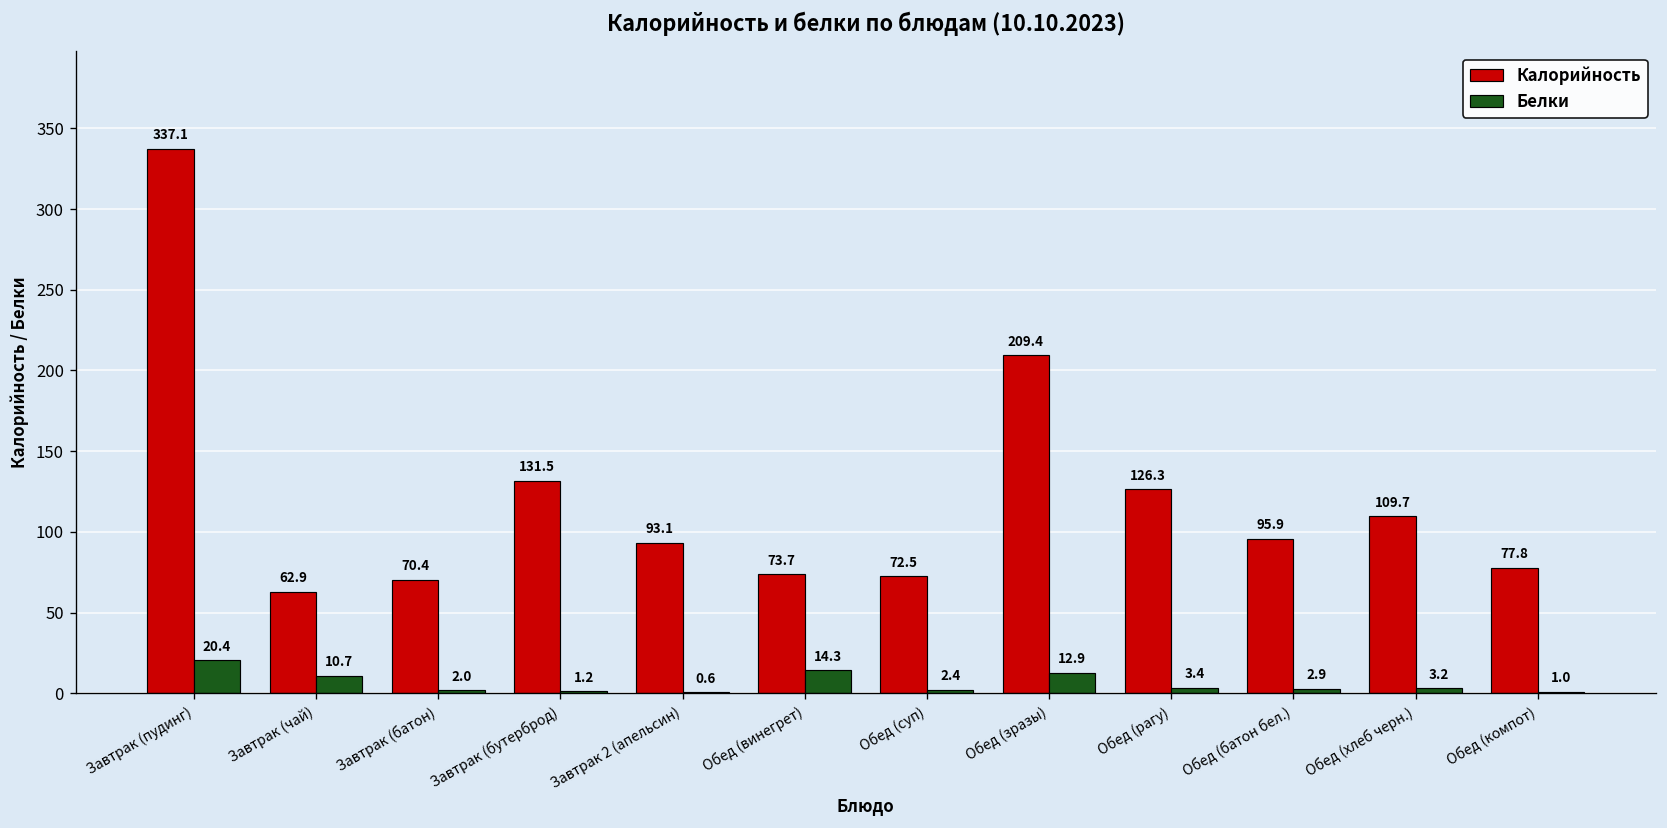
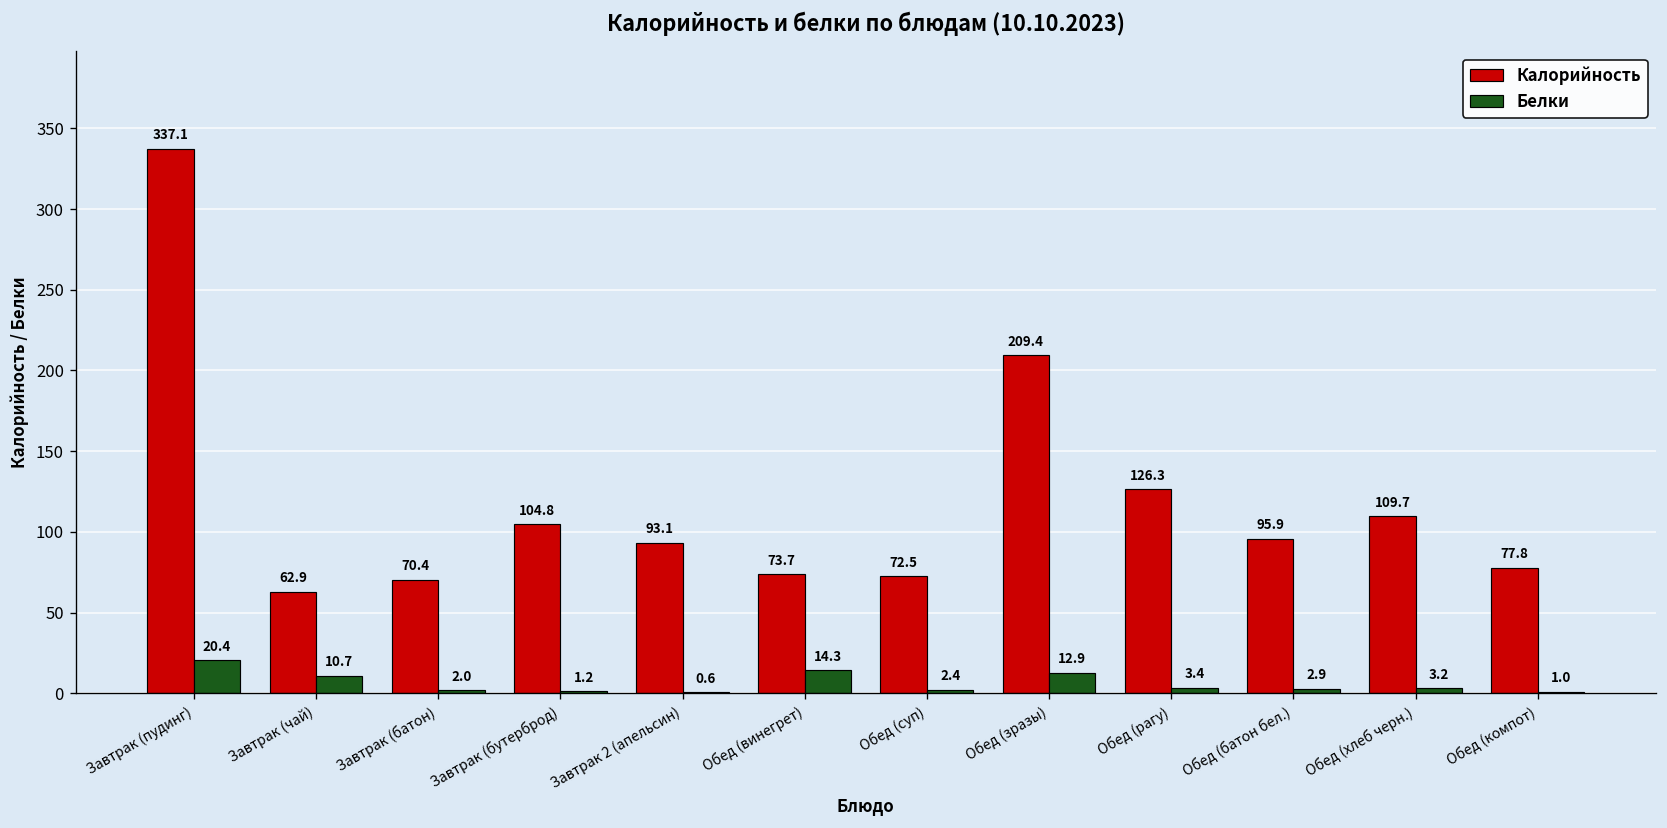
Калорийность, Завтрак (бутерброд): 131.5 -> 104.8
